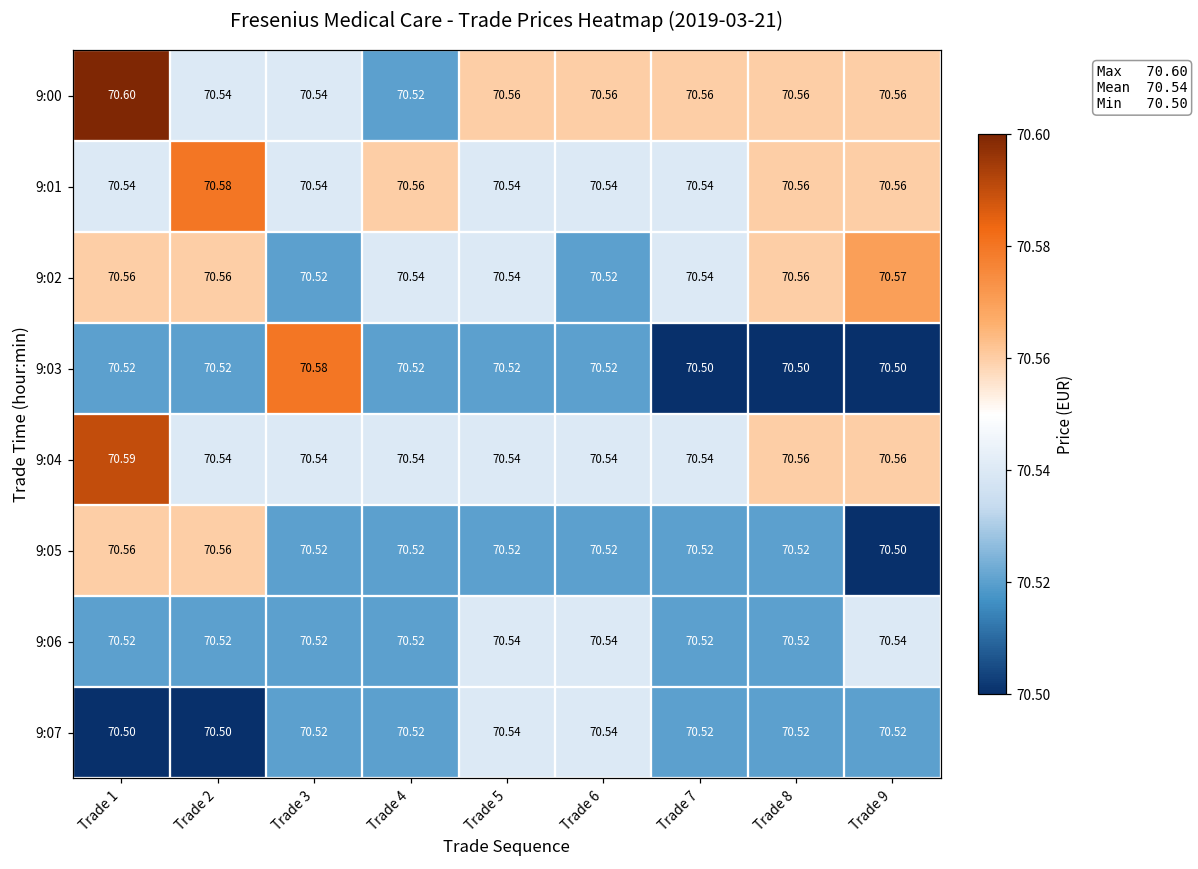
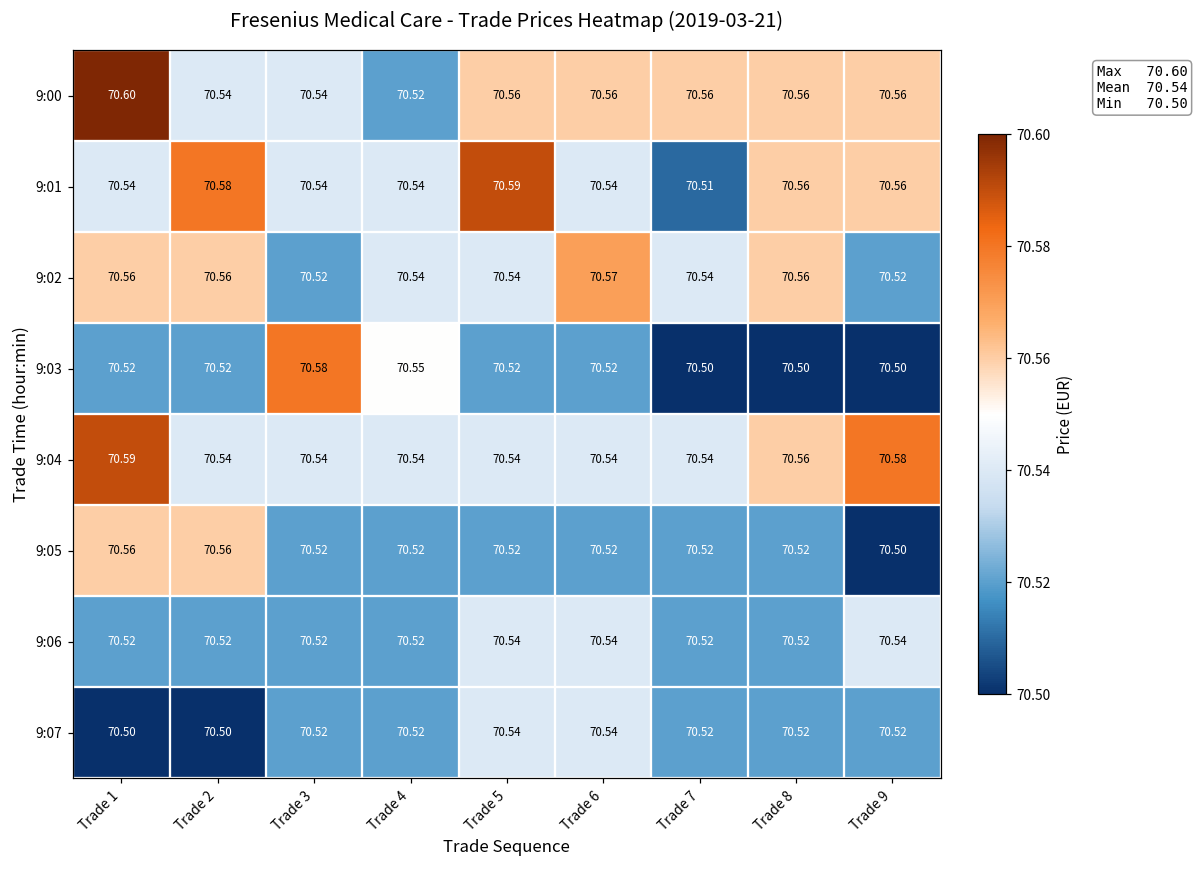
9:01, Trade 4: 70.56 -> 70.54
9:01, Trade 5: 70.54 -> 70.59
9:01, Trade 7: 70.54 -> 70.51
9:02, Trade 6: 70.52 -> 70.57
9:02, Trade 9: 70.57 -> 70.52
9:03, Trade 4: 70.52 -> 70.55
9:04, Trade 9: 70.56 -> 70.58
